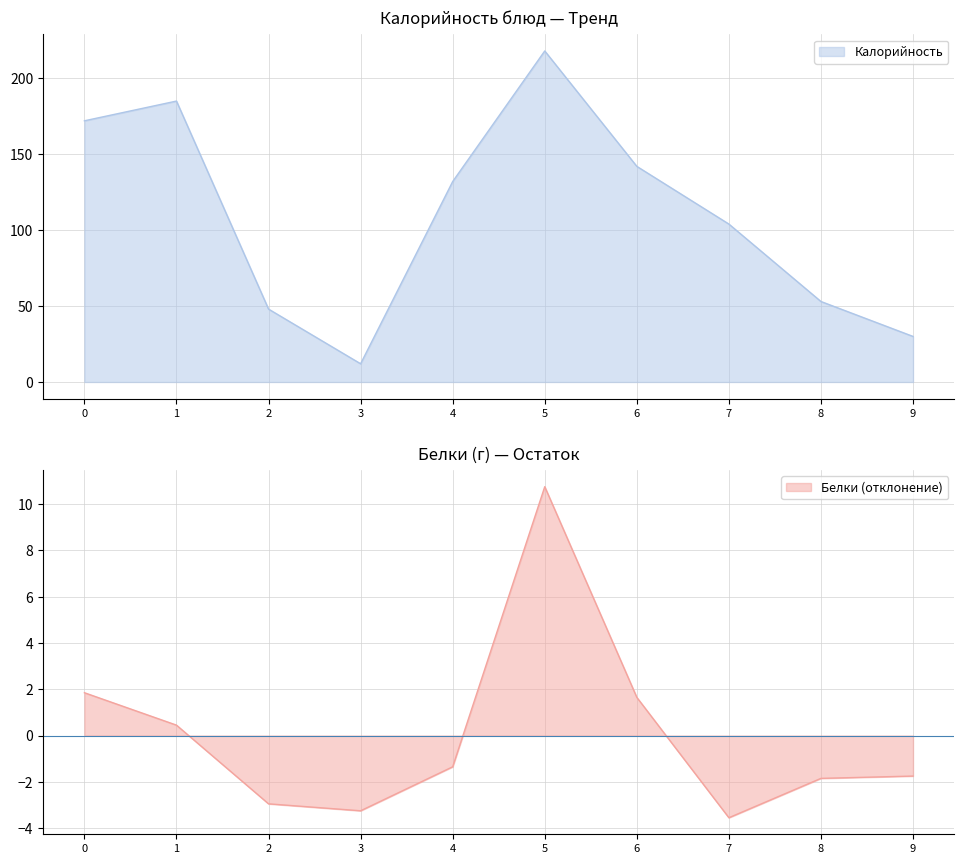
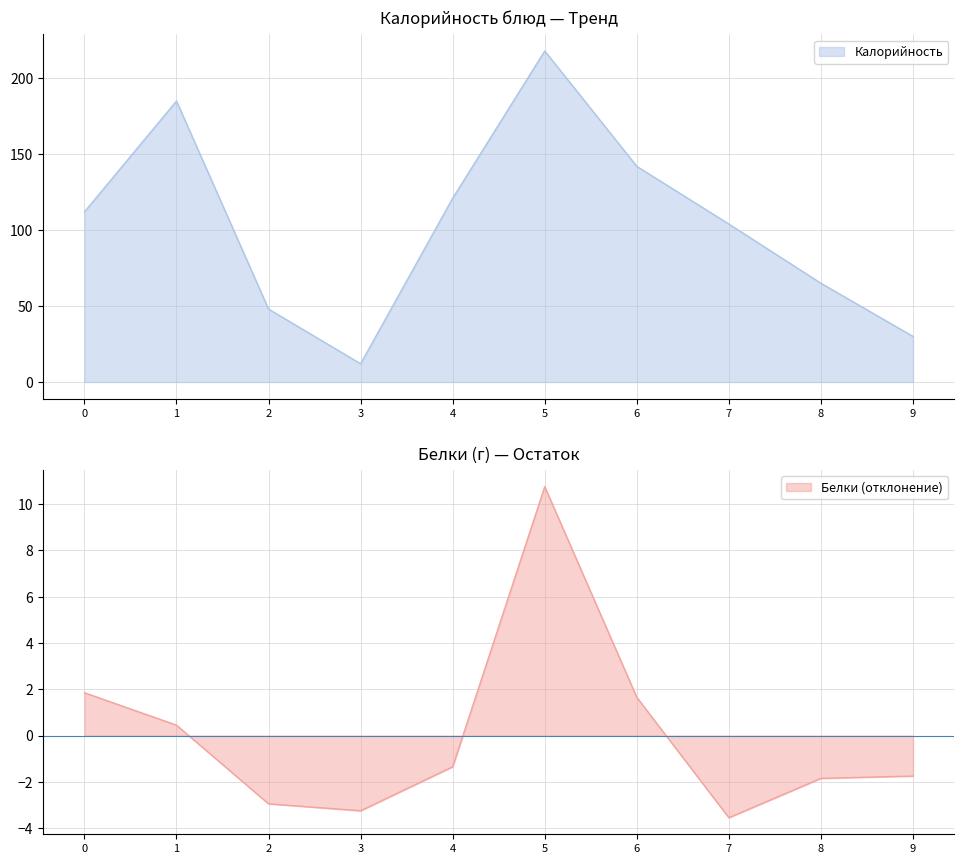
Калорийность блюд — Тренд, 0: 172 -> 112
Калорийность блюд — Тренд, 4: 132 -> 121
Калорийность блюд — Тренд, 8: 53 -> 65
